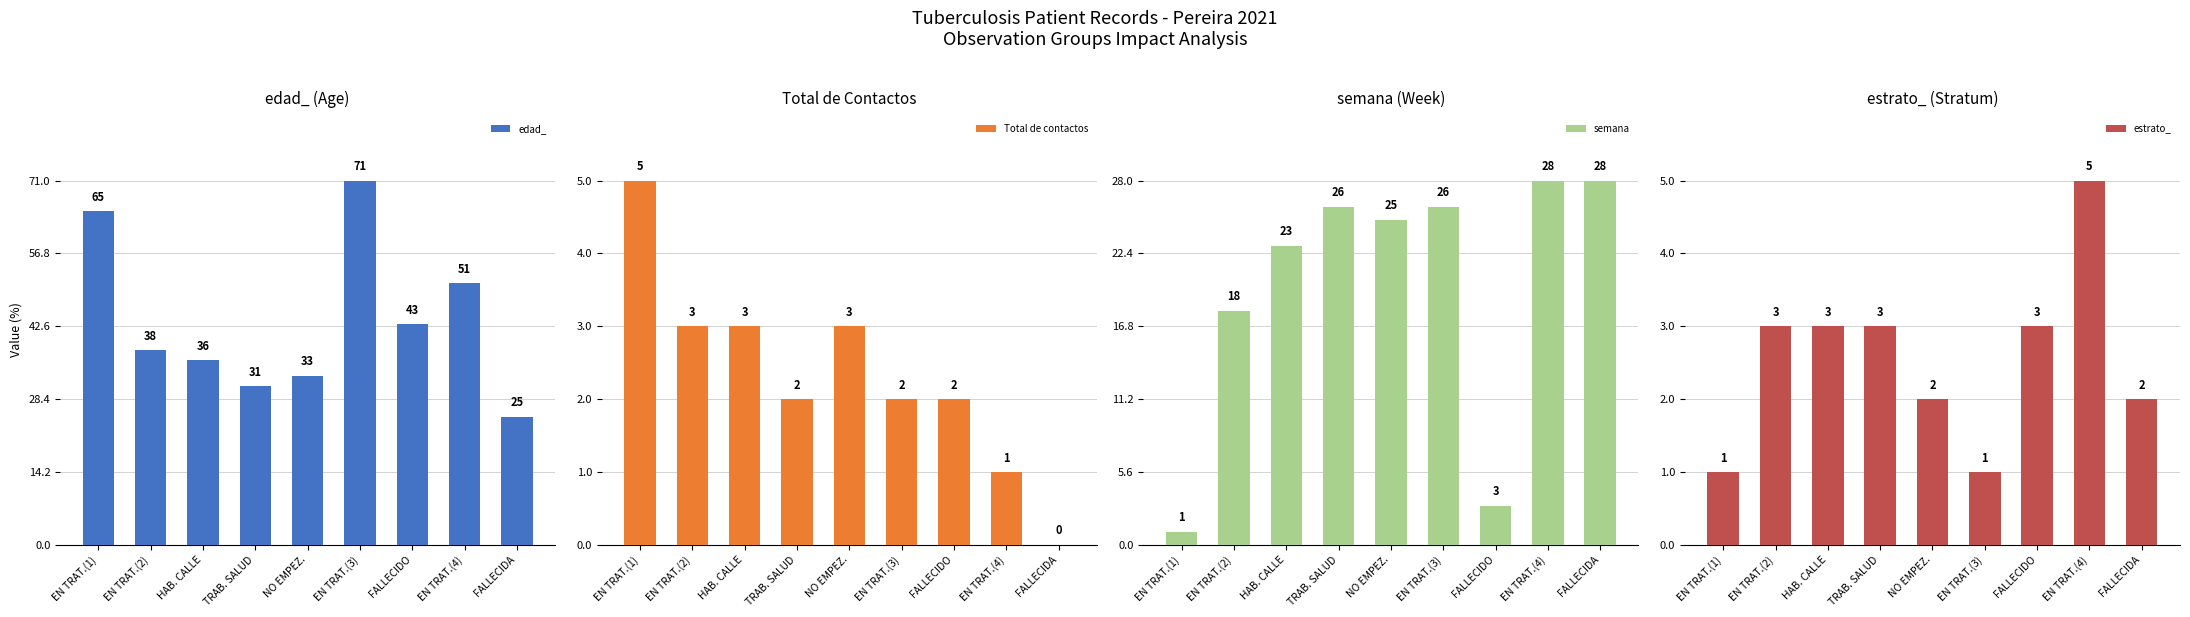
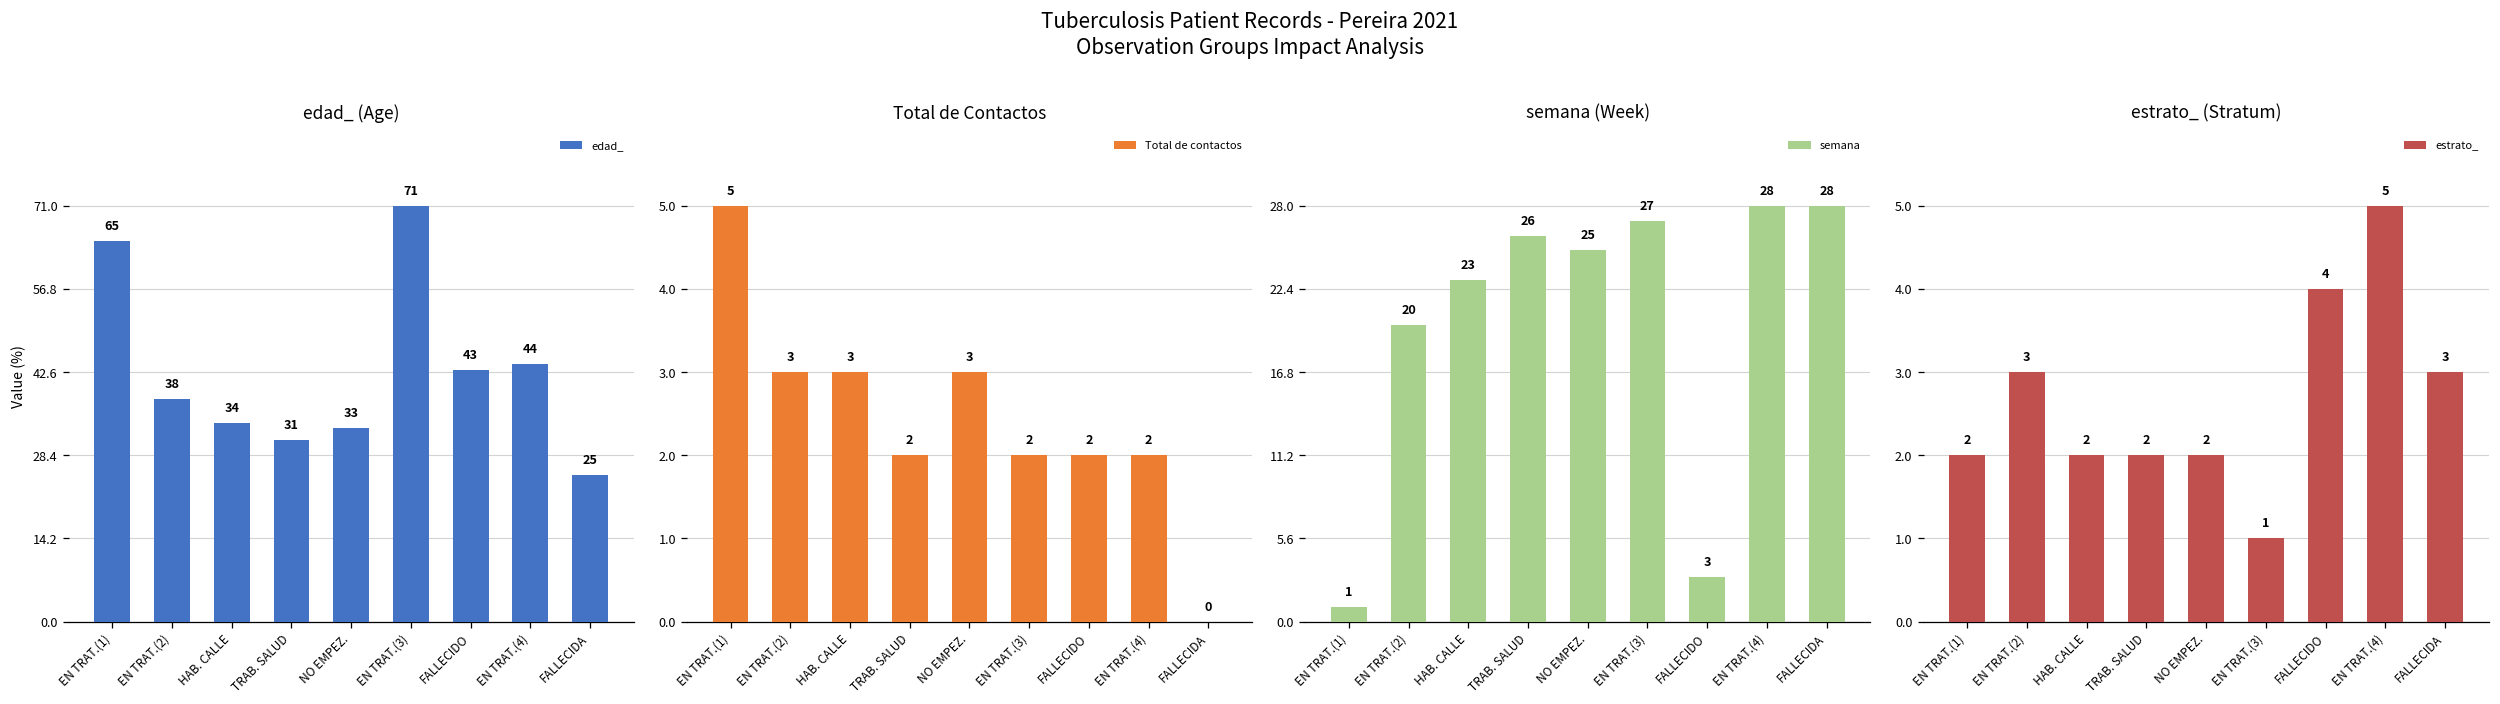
edad_ (Age), HAB. CALLE: 36 -> 34
edad_ (Age), EN TRAT.(4): 51 -> 44
Total de Contactos, EN TRAT.(4): 1 -> 2
semana (Week), EN TRAT.(2): 18 -> 20
semana (Week), EN TRAT.(3): 26 -> 27
estrato_ (Stratum), EN TRAT.(1): 1 -> 2
estrato_ (Stratum), HAB. CALLE: 3 -> 2
estrato_ (Stratum), TRAB. SALUD: 3 -> 2
estrato_ (Stratum), FALLECIDO: 3 -> 4
estrato_ (Stratum), FALLECIDA: 2 -> 3
